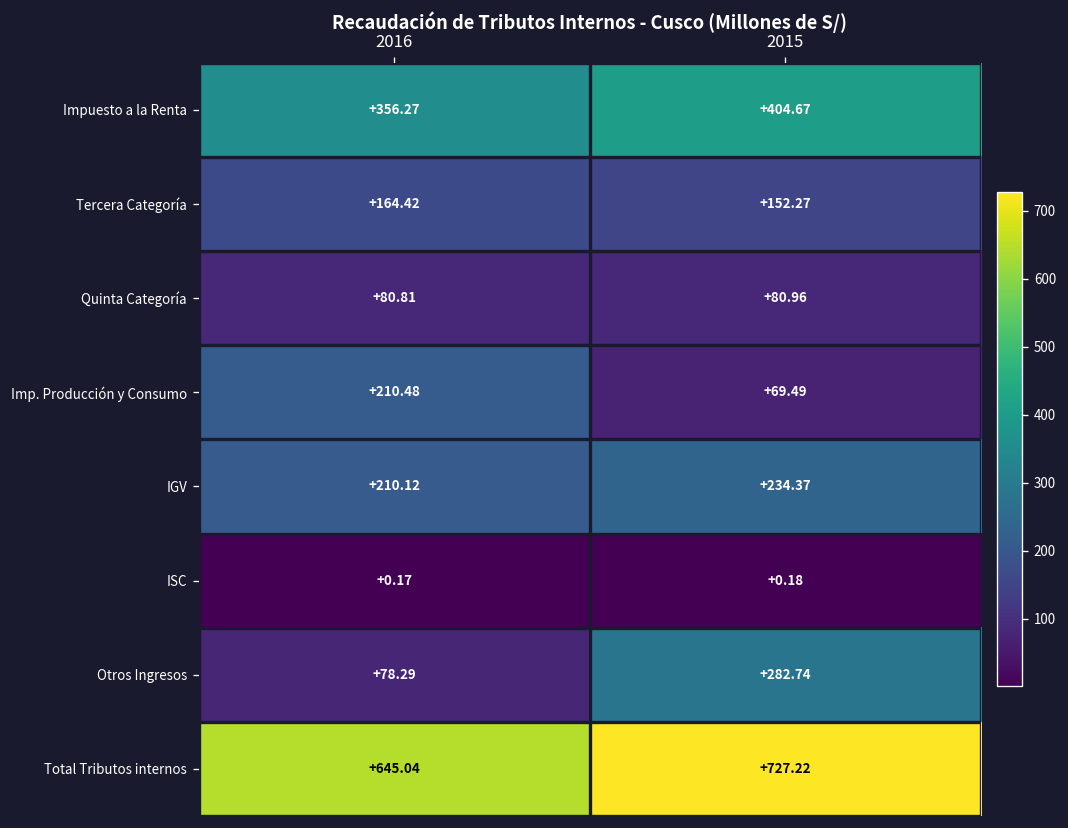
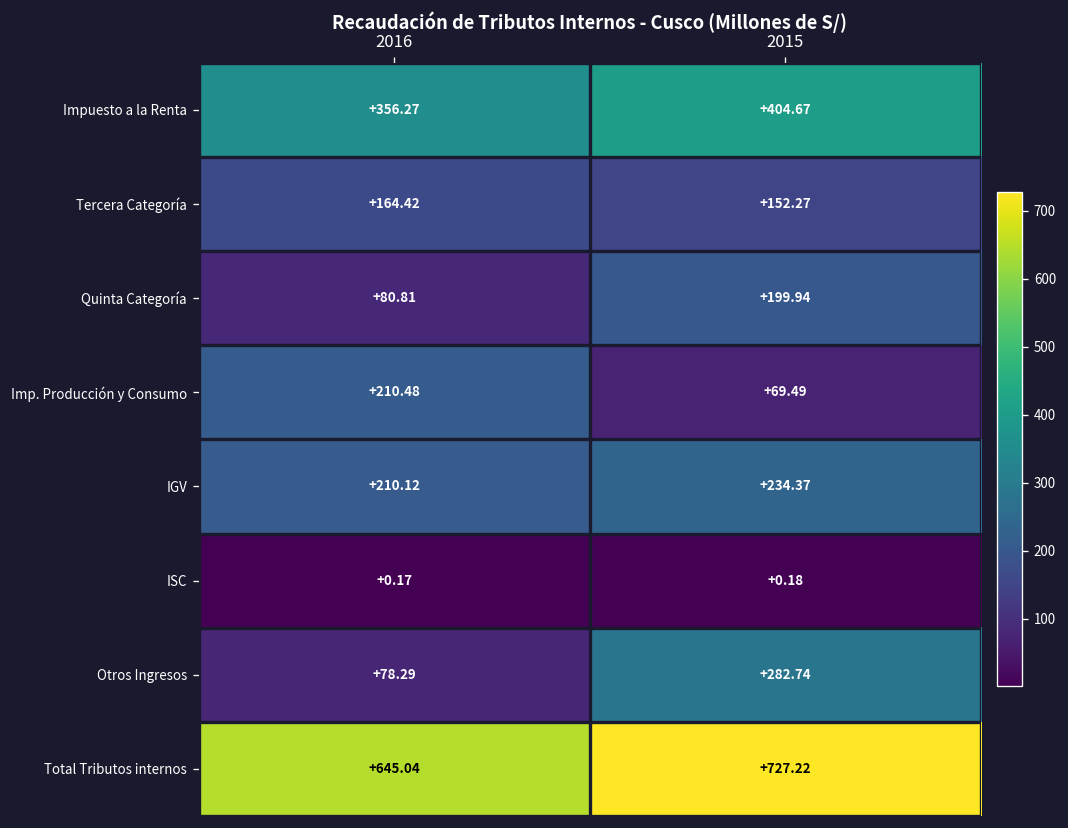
Quinta Categoría, 2015: +80.96 -> +199.94
